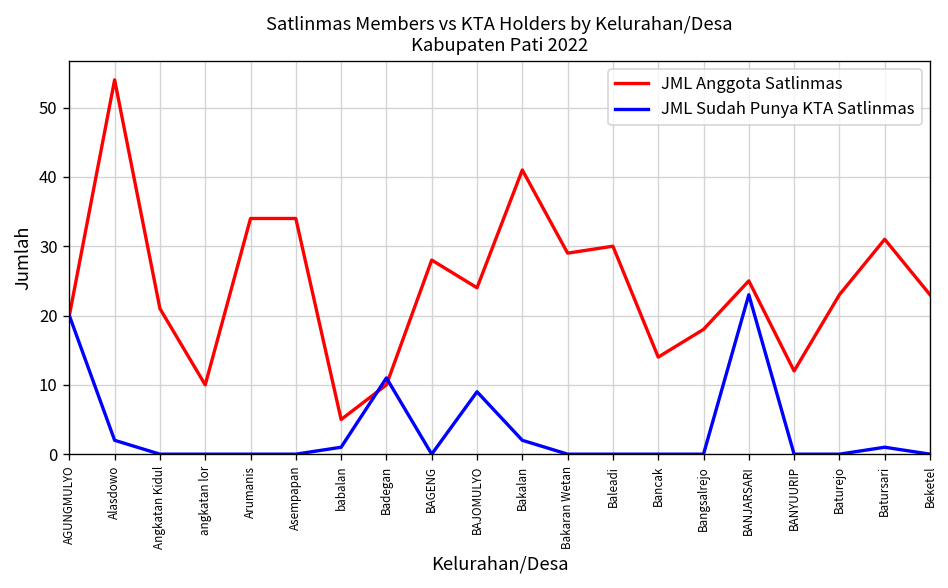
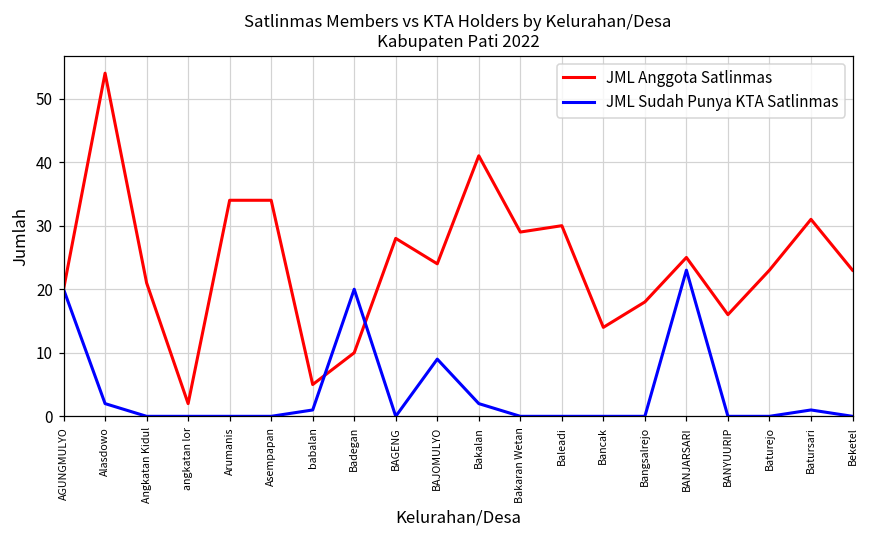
JML Anggota Satlinmas, angkatan lor: 10 -> 2
JML Sudah Punya KTA Satlinmas, Badegan: 11 -> 20
JML Anggota Satlinmas, BANYUURIP: 12 -> 16
